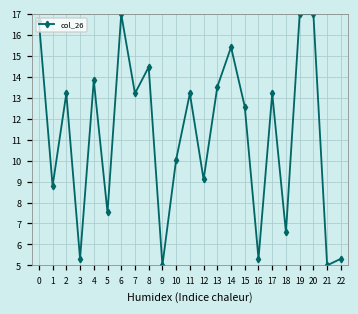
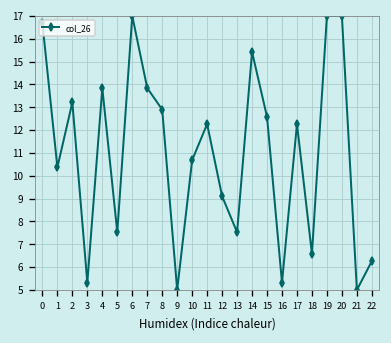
1: 8.8 -> 10.4
7: 13.2 -> 13.8
8: 14.5 -> 12.9
10: 10.1 -> 10.7
11: 13.2 -> 12.3
13: 13.5 -> 7.5
17: 13.2 -> 12.3
22: 5.3 -> 6.3
